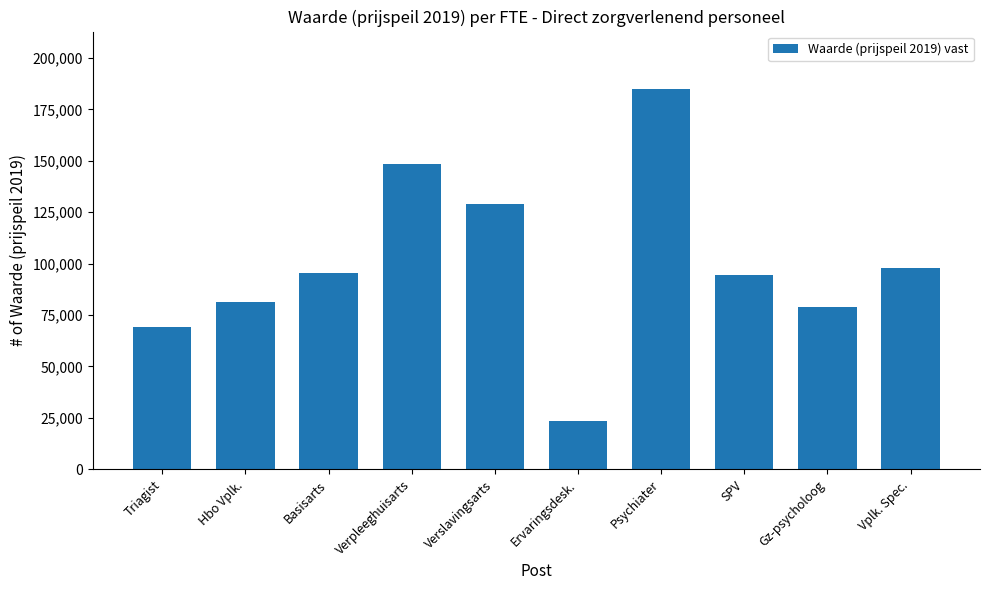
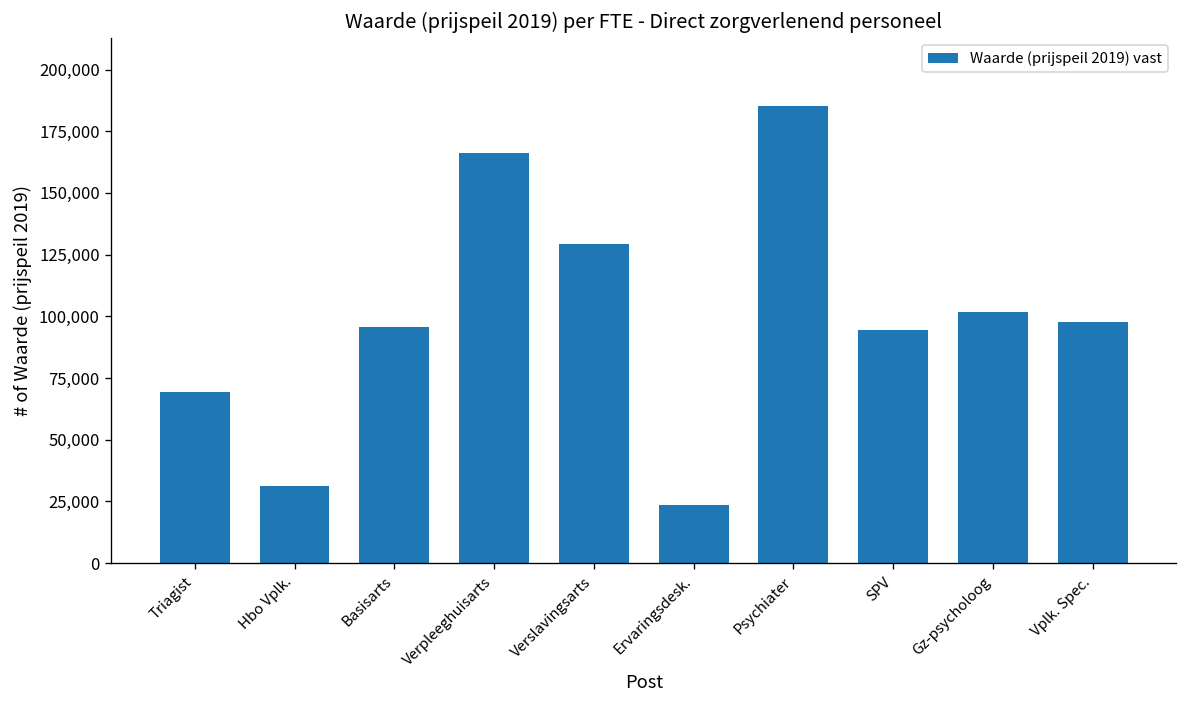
Hbo Vplk.: 81,000 -> 31,000
Verpleeghuisarts: 149,000 -> 166,000
Gz-psycholoog: 79,000 -> 102,000
